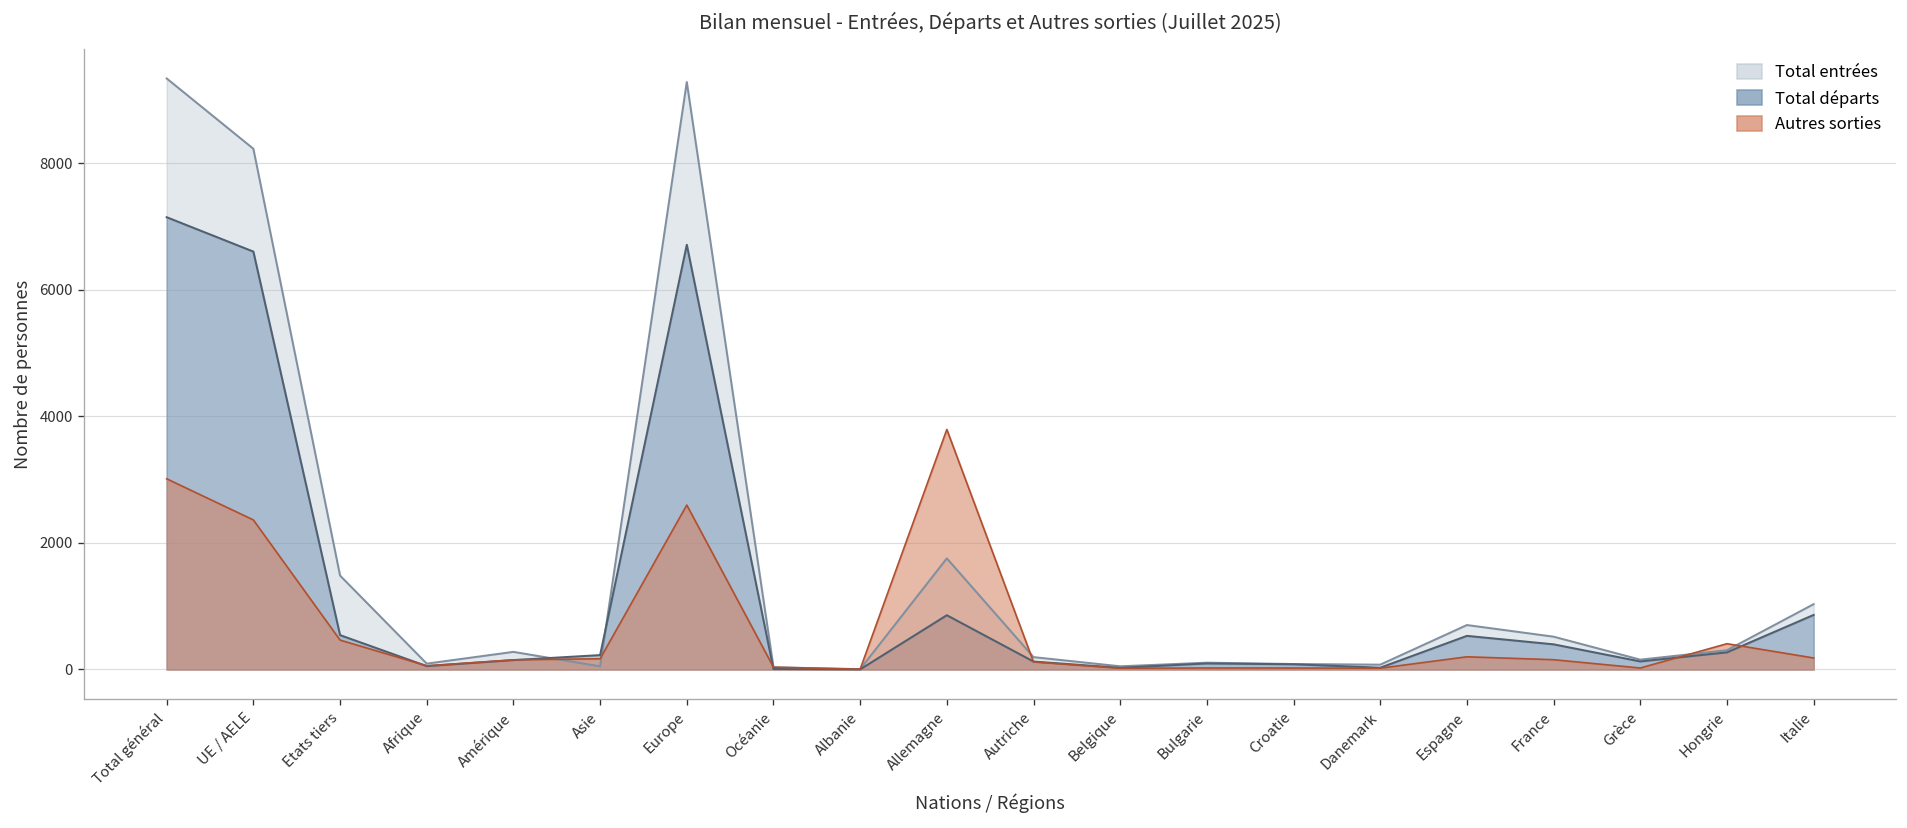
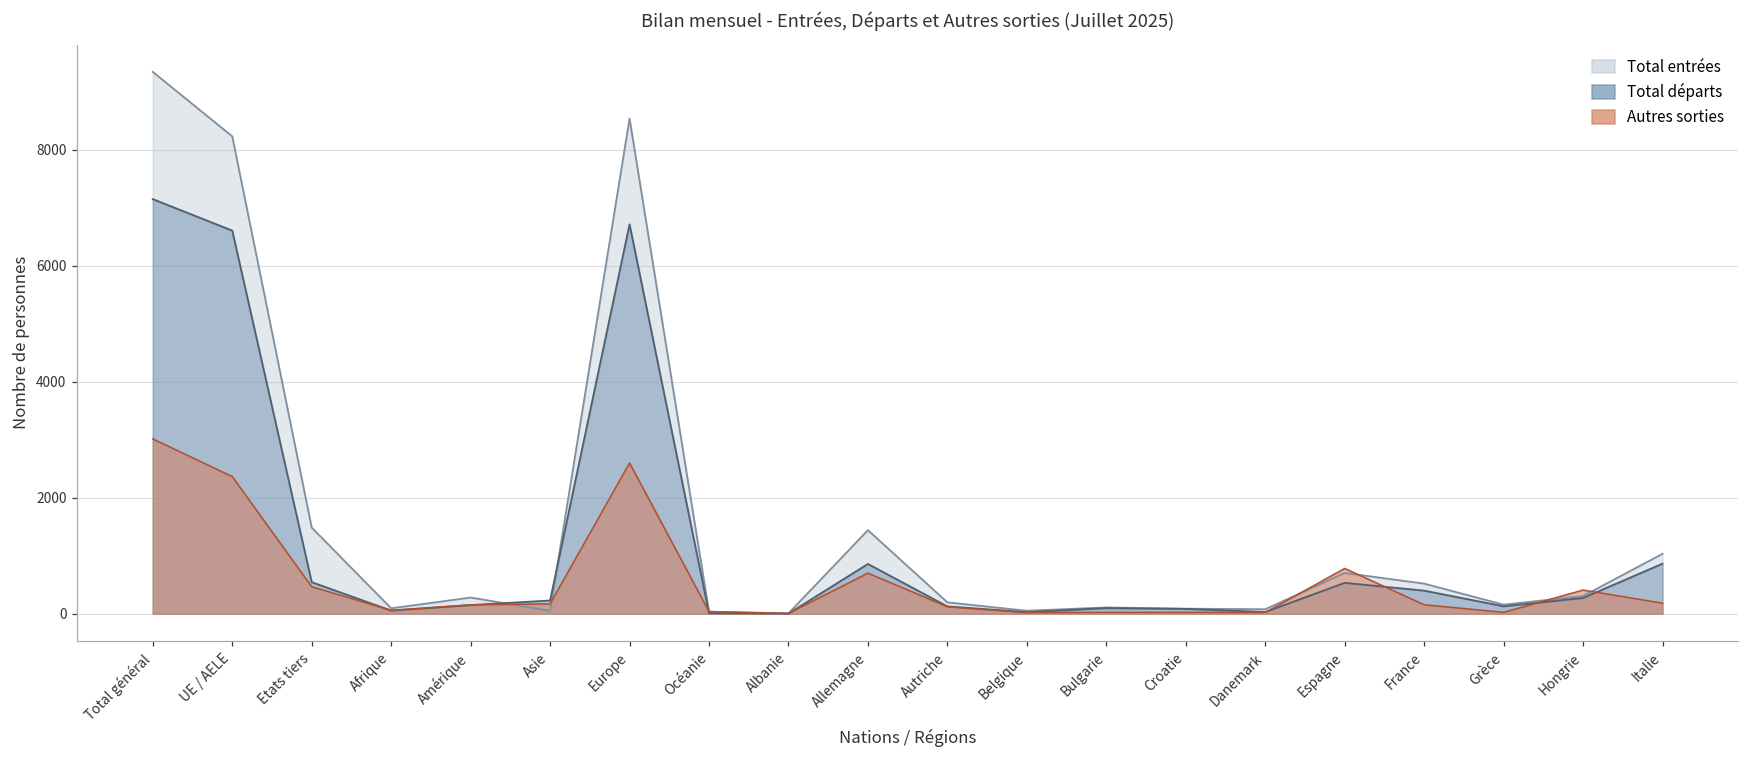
Total entrées, Europe: 9300 -> 8500
Total entrées, Allemagne: 1800 -> 1400
Autres sorties, Allemagne: 3800 -> 700
Autres sorties, Espagne: 200 -> 800
